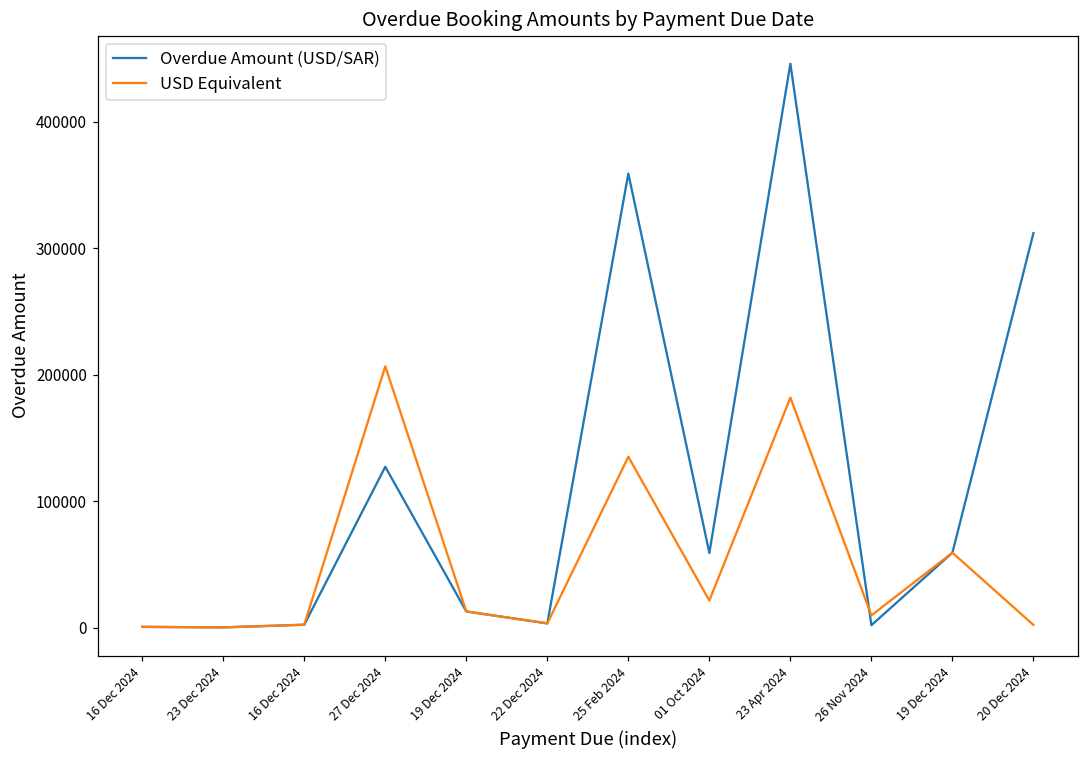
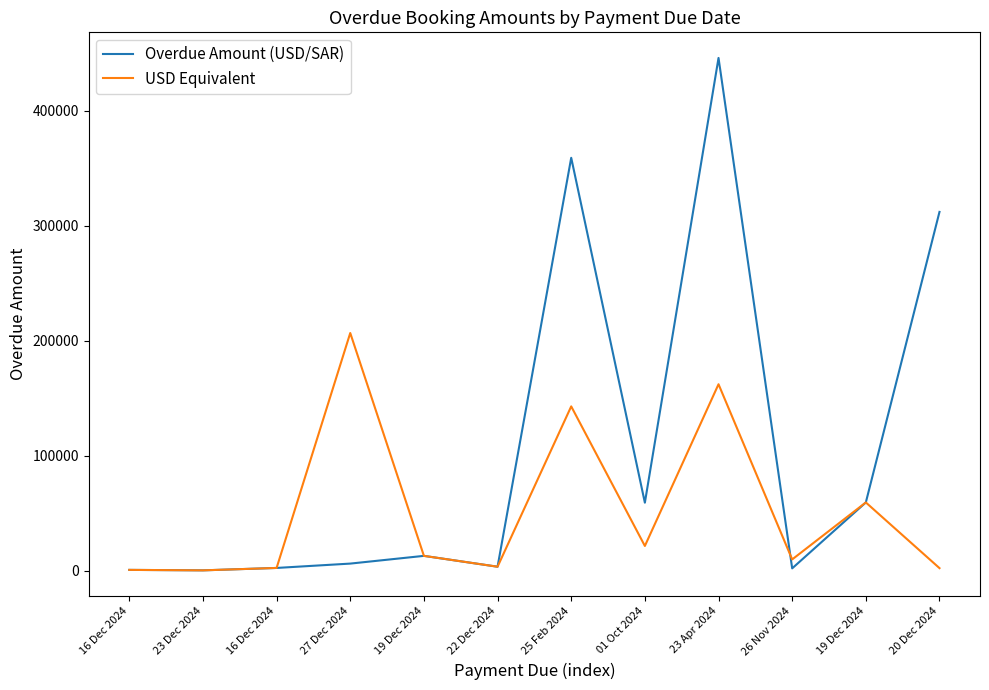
Overdue Amount (USD/SAR), 27 Dec 2024: 127000 -> 6000
USD Equivalent, 25 Feb 2024: 135000 -> 143000
USD Equivalent, 23 Apr 2024: 182000 -> 162000
